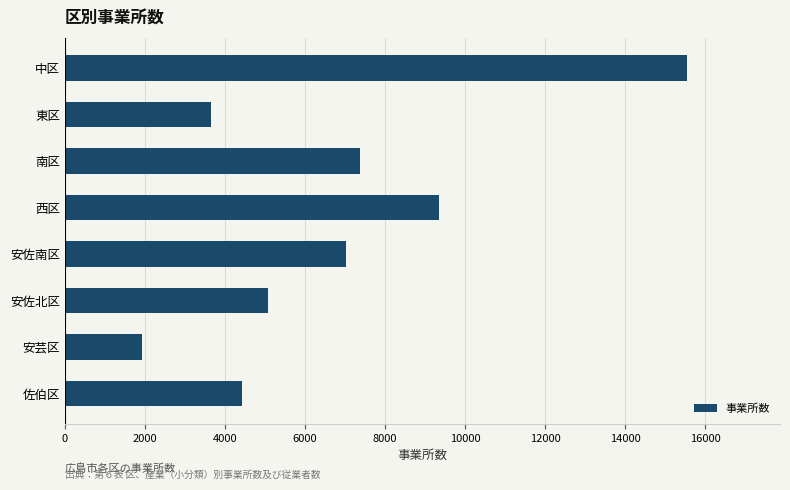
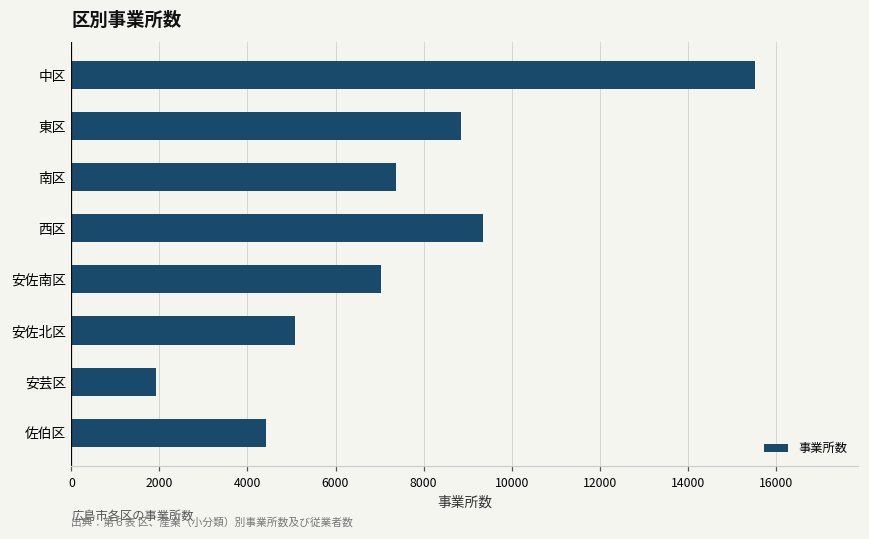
東区: 3600 -> 8800
